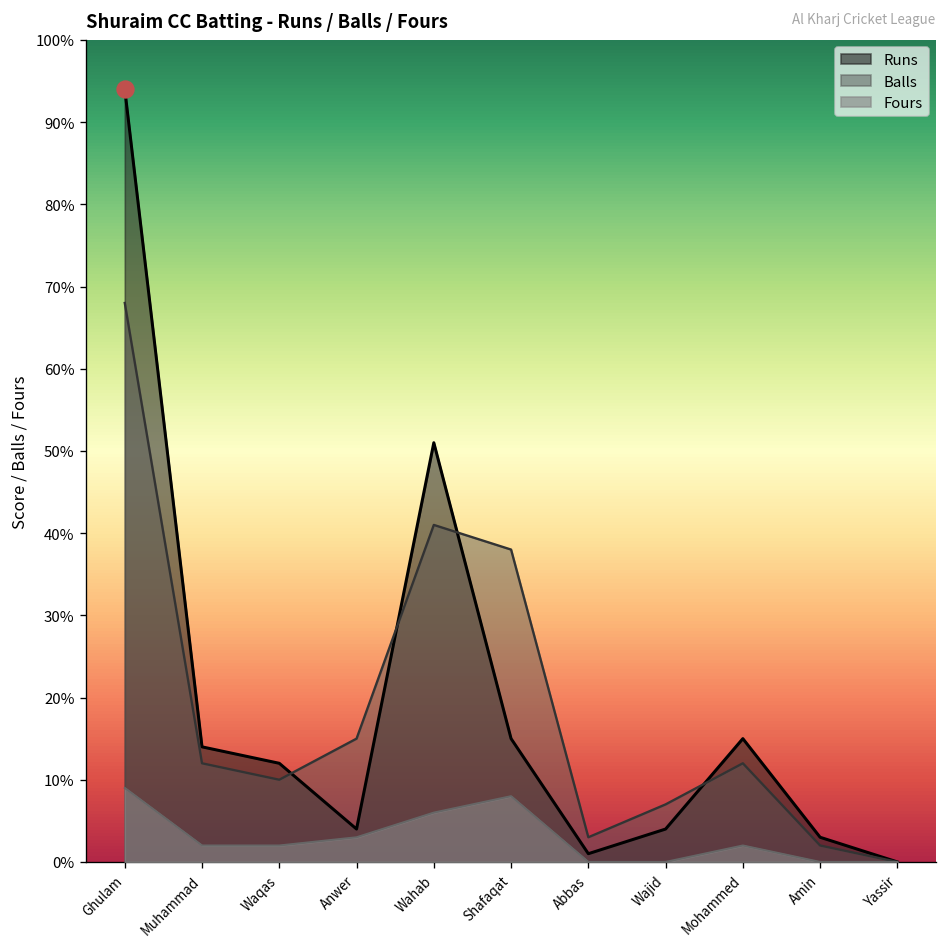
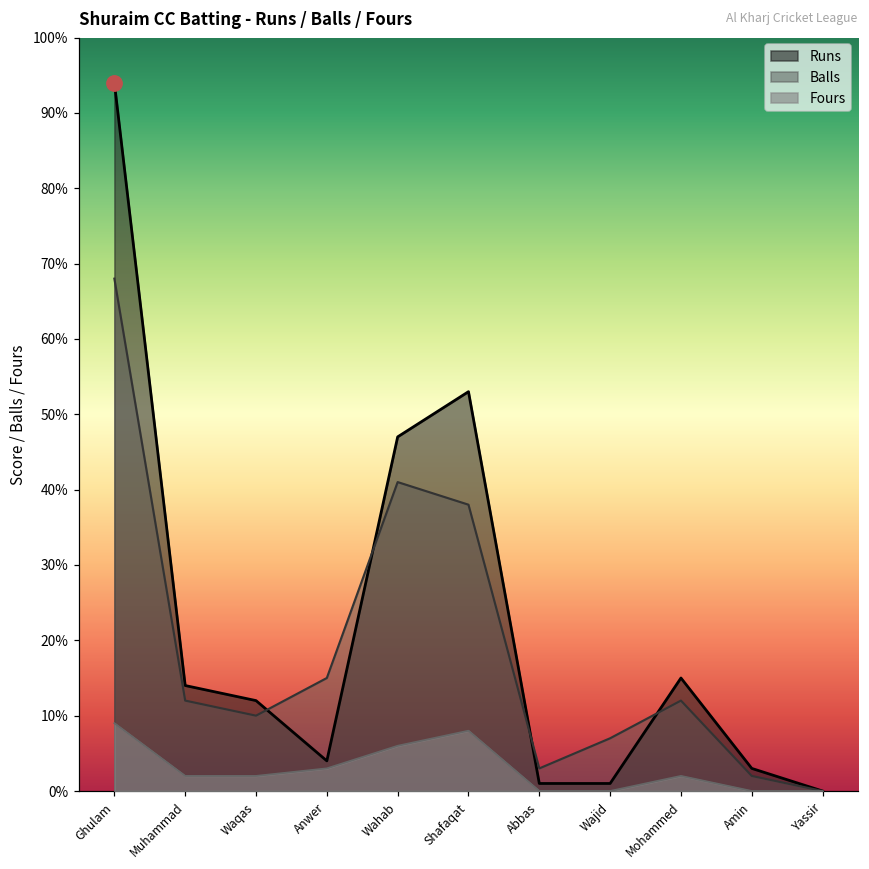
Runs, Wahab: 51% -> 47%
Runs, Shafaqat: 15% -> 53%
Runs, Wajid: 4% -> 1%
